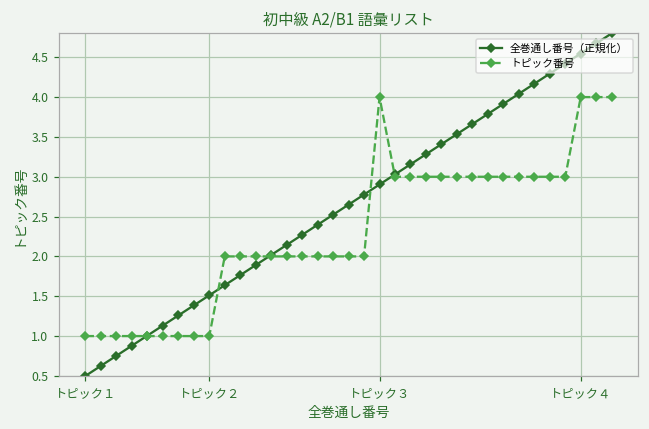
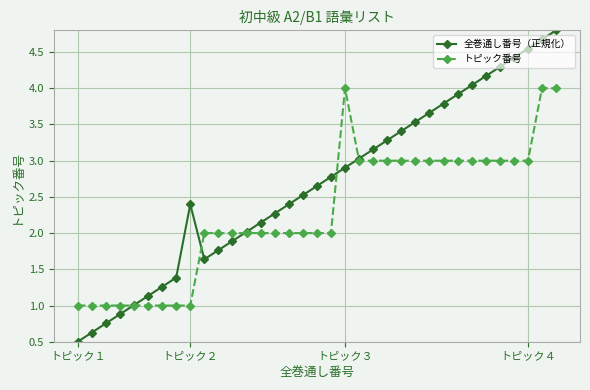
全巻通し番号（正規化）, トピック２: 1.5 -> 2.4
トピック番号, トピック４: 4 -> 3
